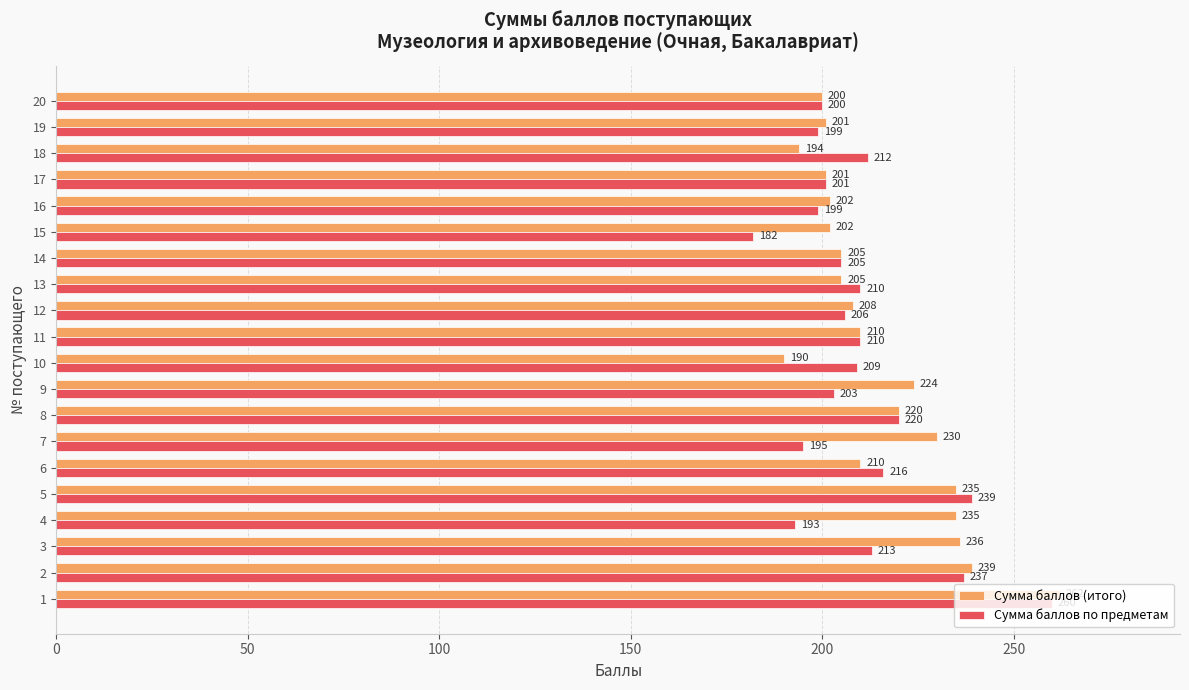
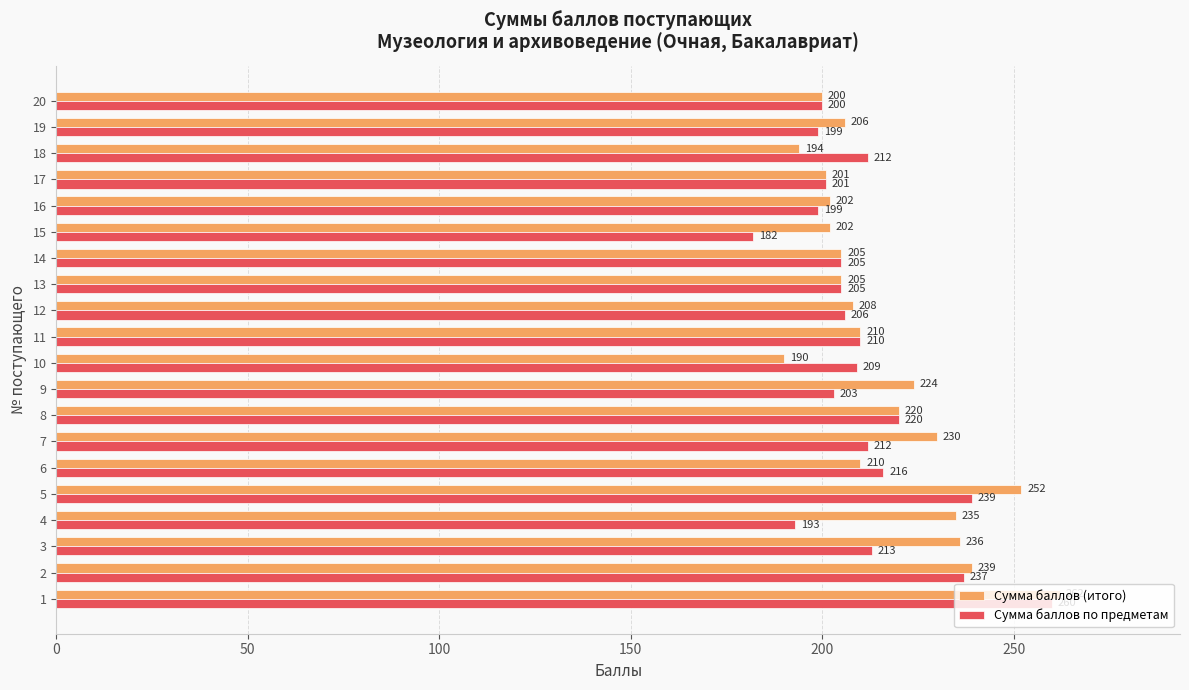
Сумма баллов (итого), 19: 201 -> 206
Сумма баллов по предметам, 13: 210 -> 205
Сумма баллов по предметам, 7: 195 -> 212
Сумма баллов (итого), 5: 235 -> 252
